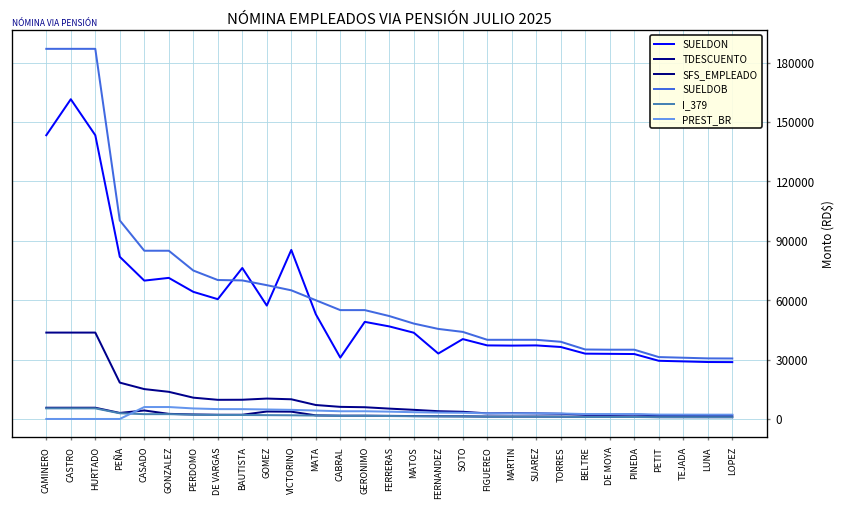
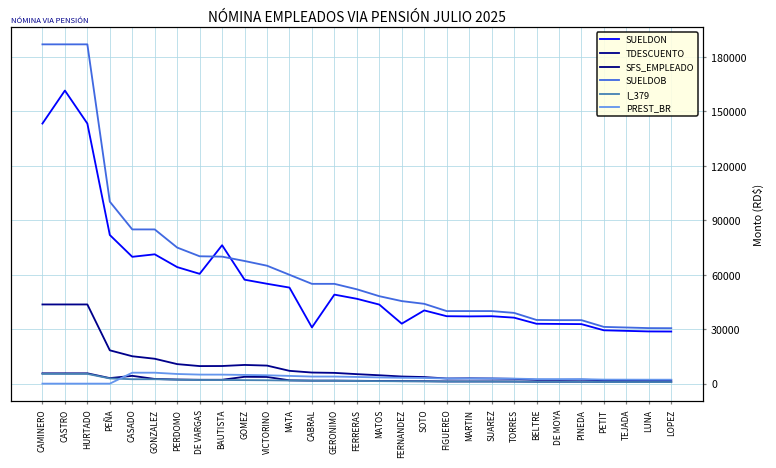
SUELDON, VICTORINO: 85000 -> 55000
